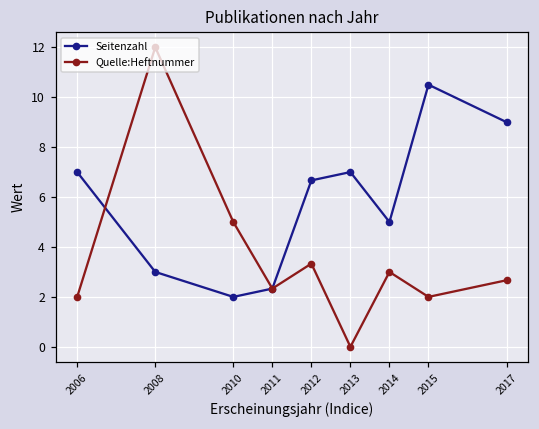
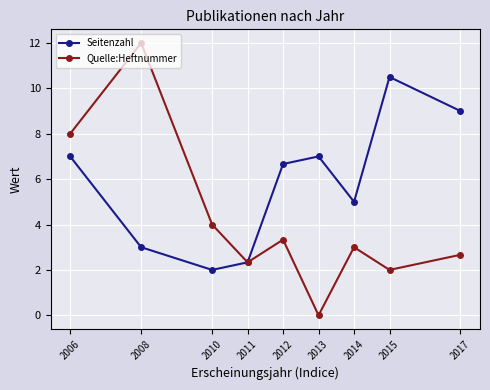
Quelle:Heftnummer, 2006: 2 -> 8
Quelle:Heftnummer, 2010: 5 -> 4
